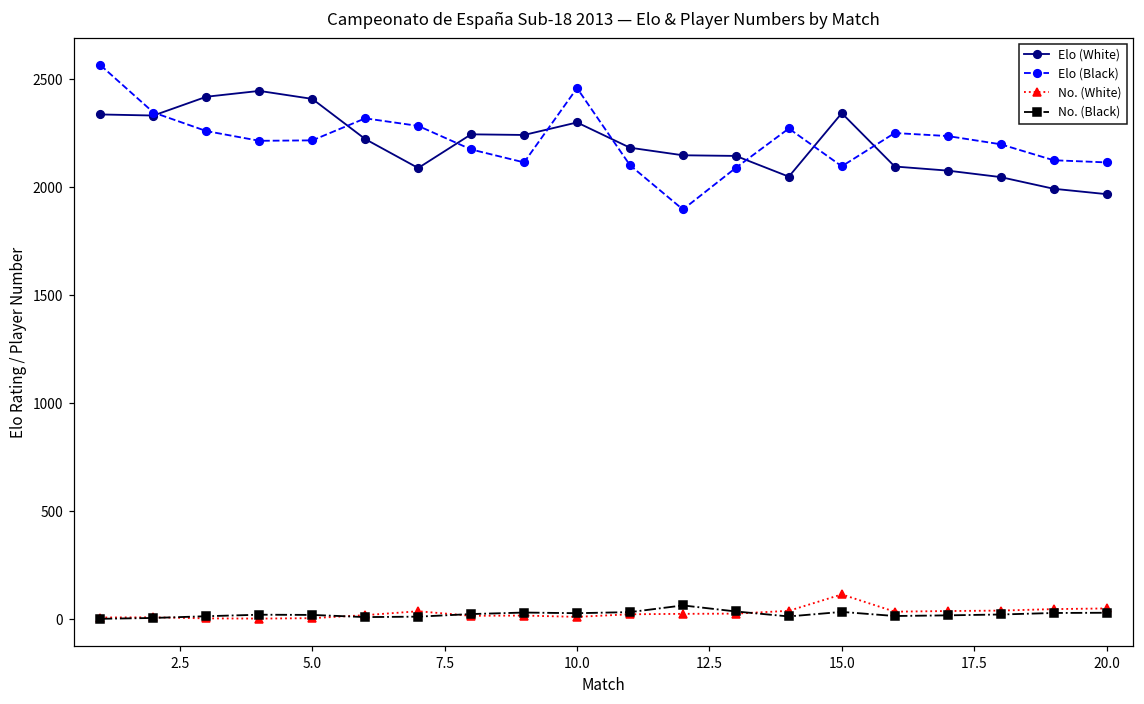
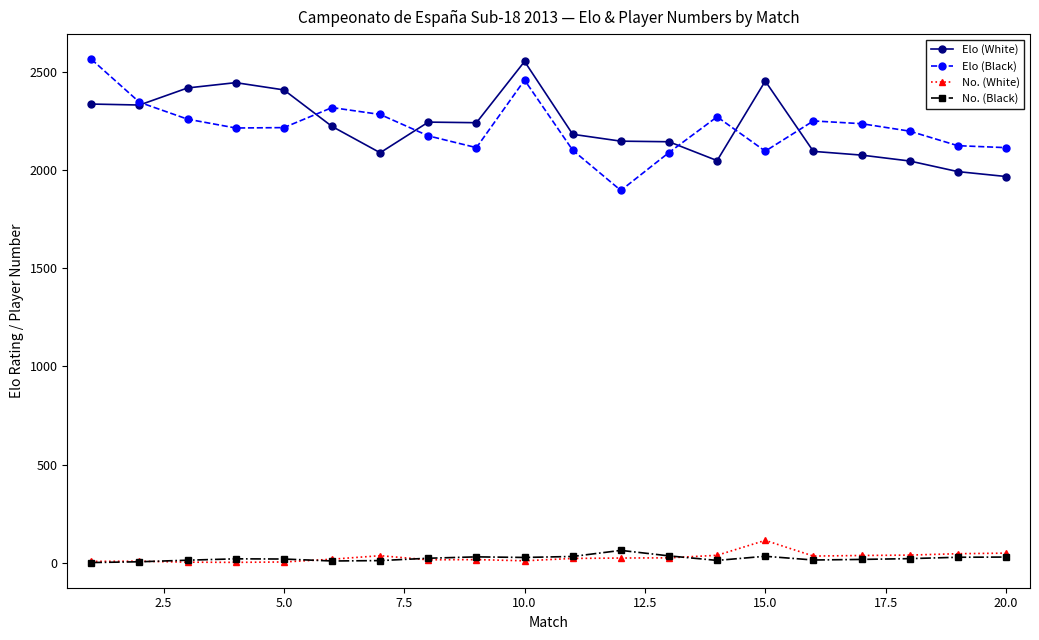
Elo (White), 10.0: 2300 -> 2550
Elo (White), 15.0: 2340 -> 2450
